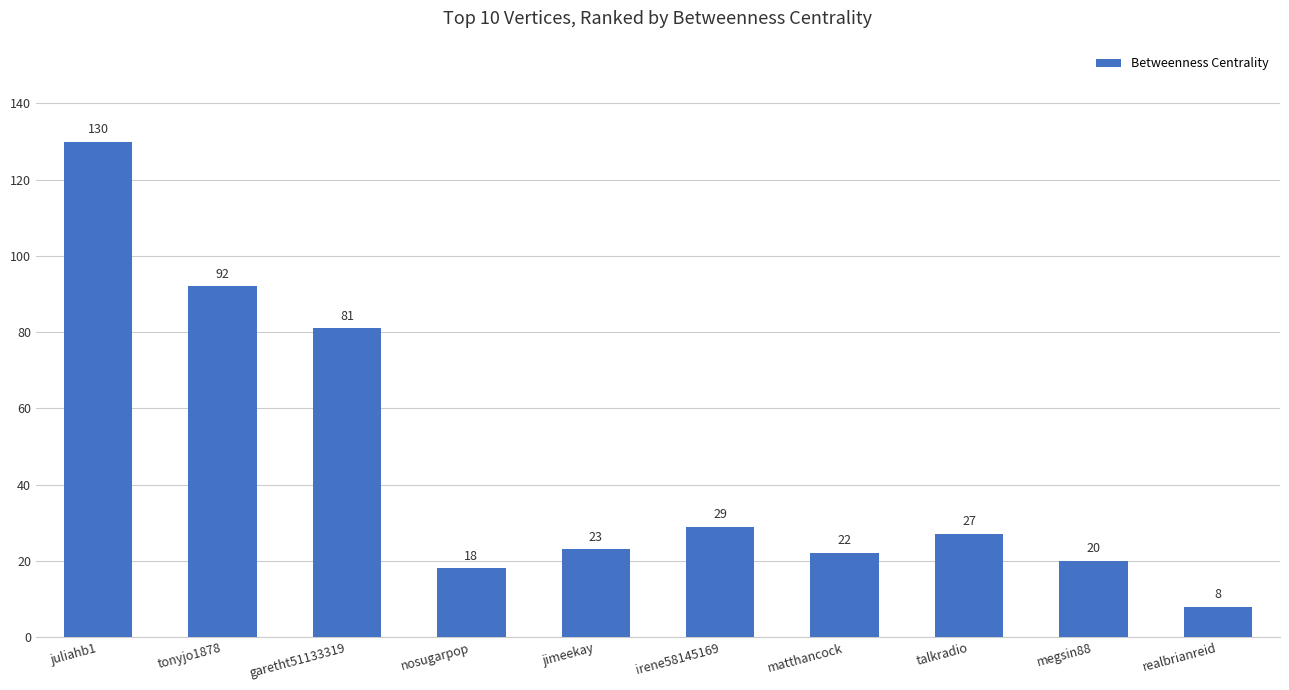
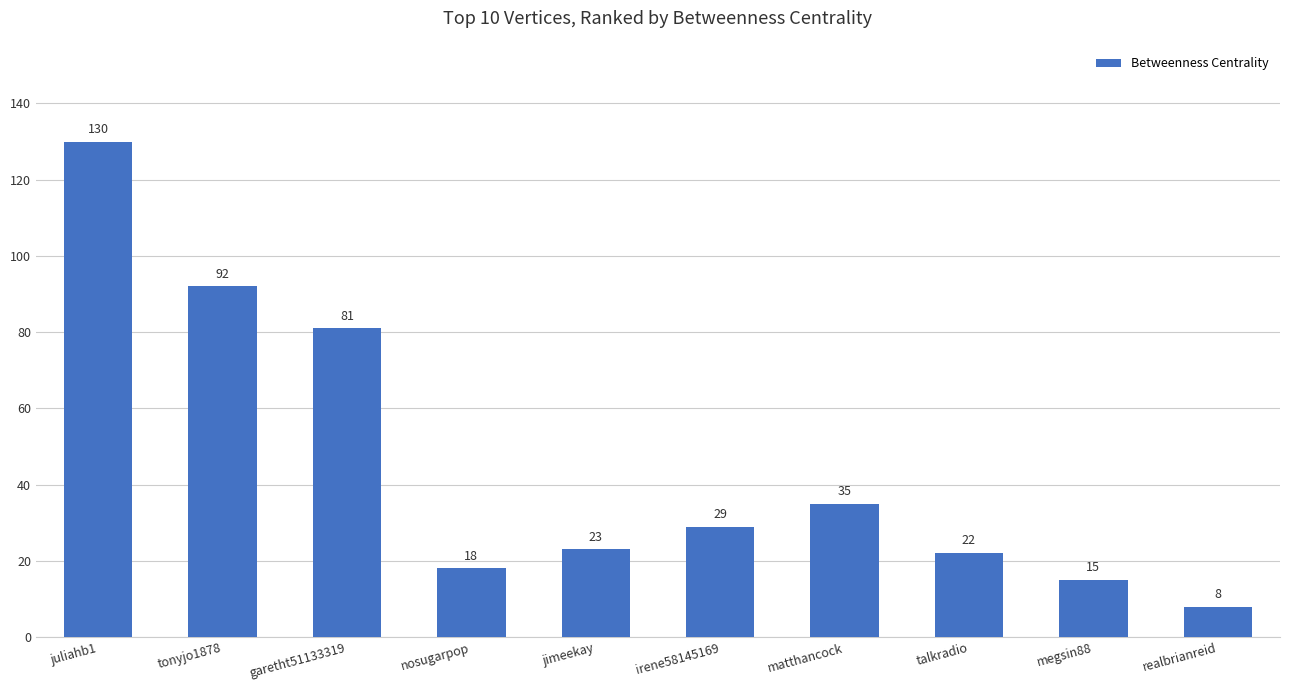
matthancock: 22 -> 35
talkradio: 27 -> 22
megsin88: 20 -> 15
